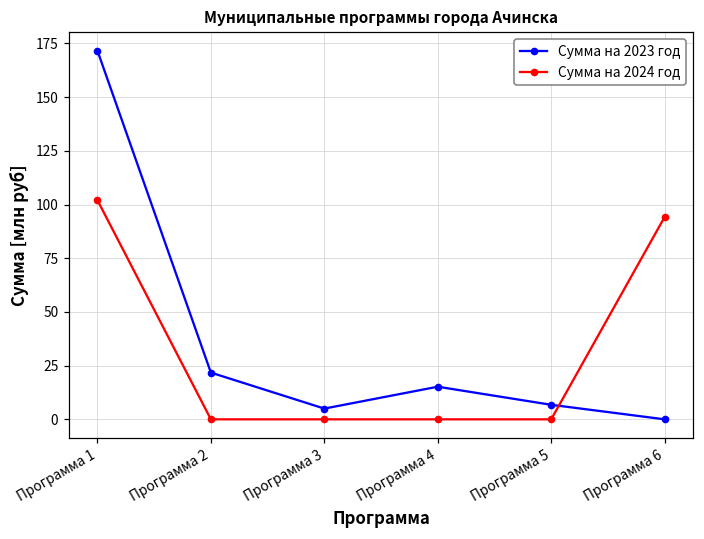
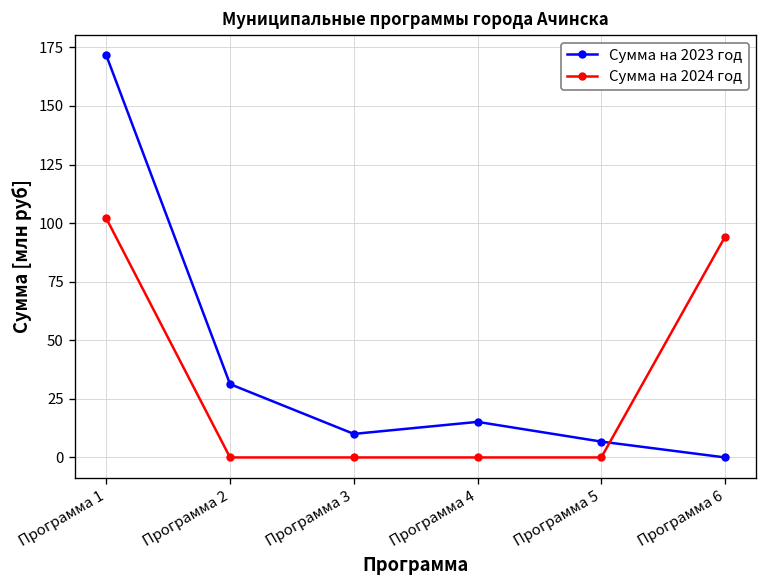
Сумма на 2023 год, Программа 2: 22 -> 31
Сумма на 2023 год, Программа 3: 5 -> 10
